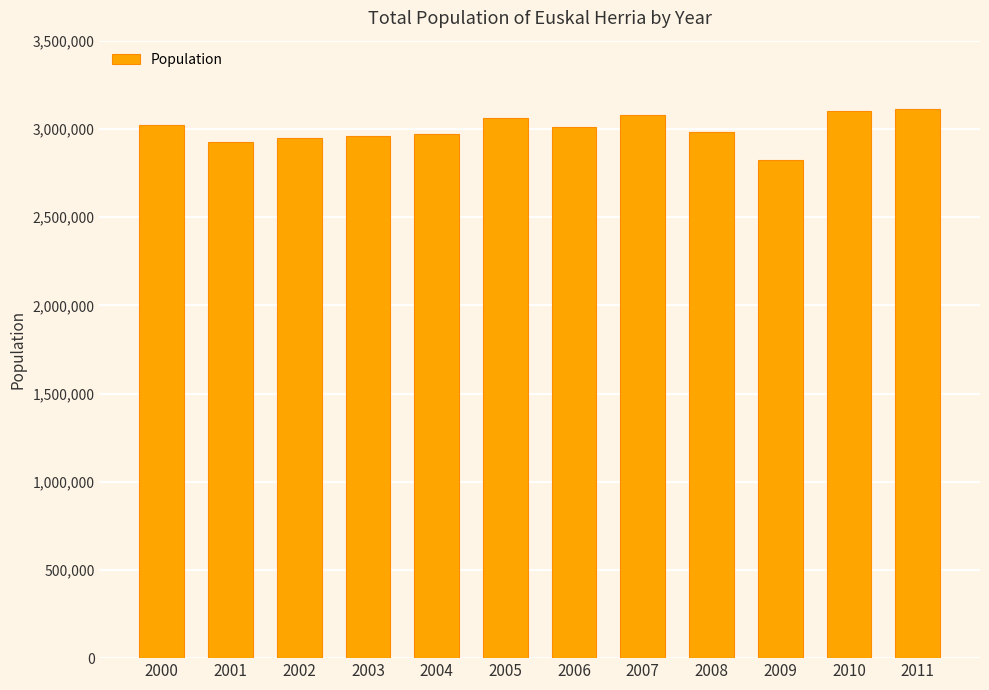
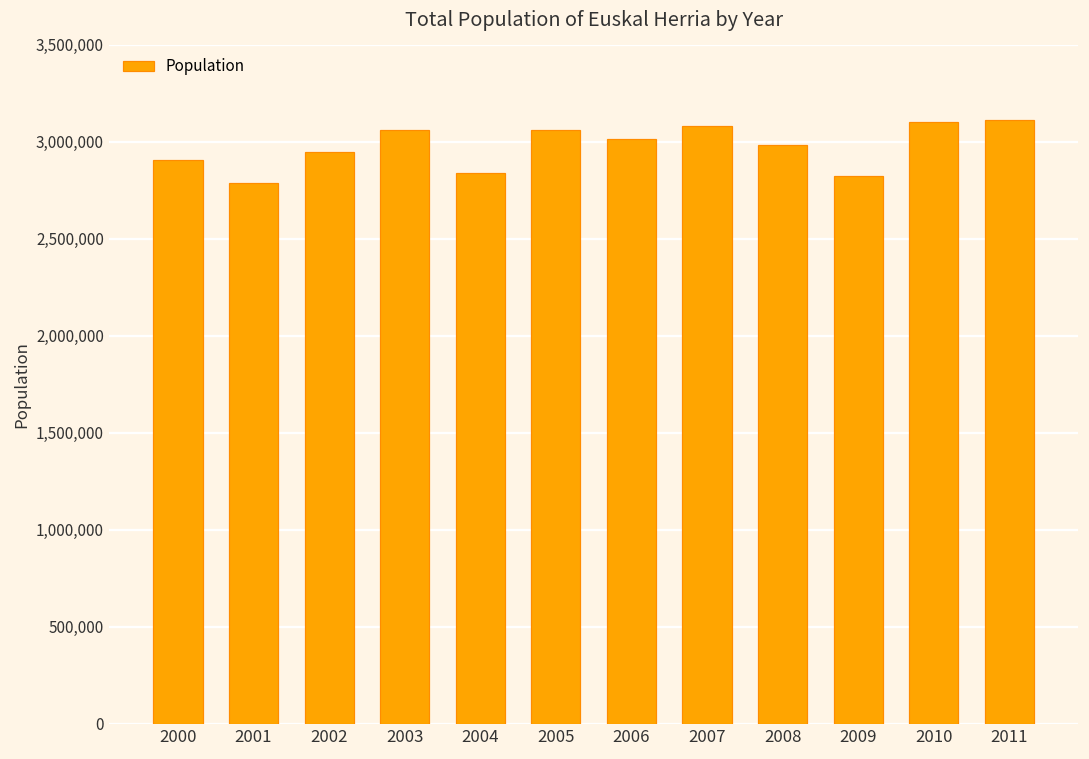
2000: 3,020,000 -> 2,910,000
2001: 2,930,000 -> 2,790,000
2003: 2,960,000 -> 3,060,000
2004: 2,970,000 -> 2,840,000
